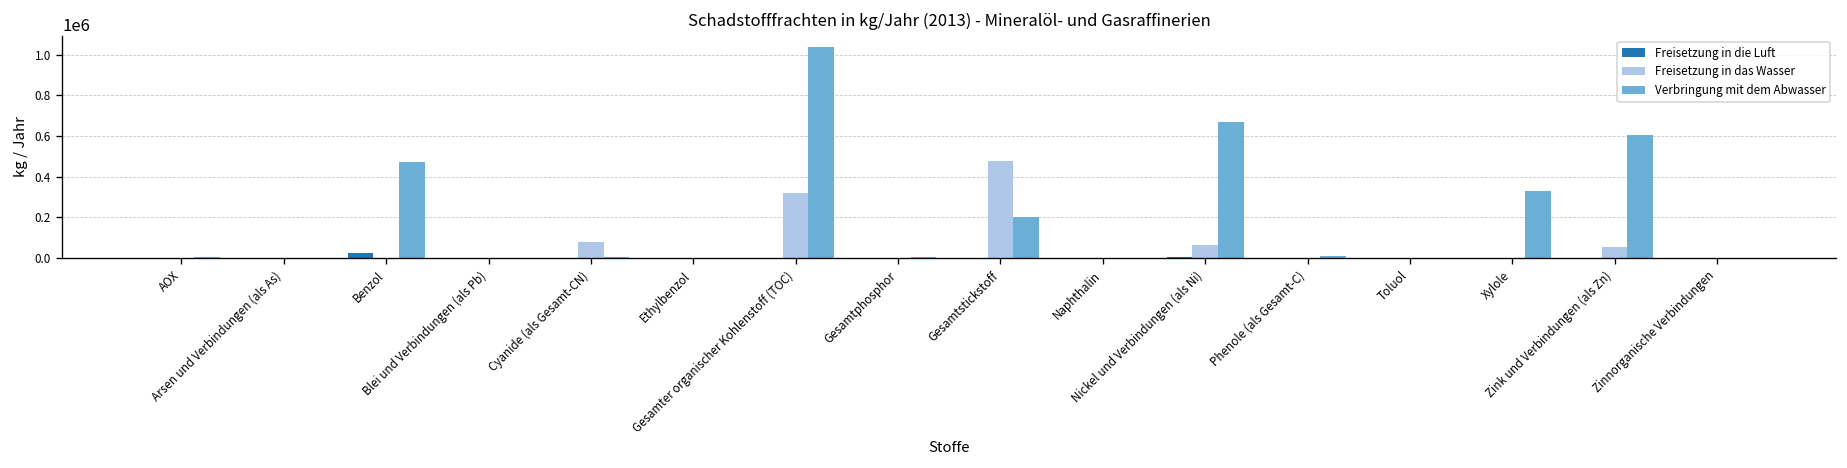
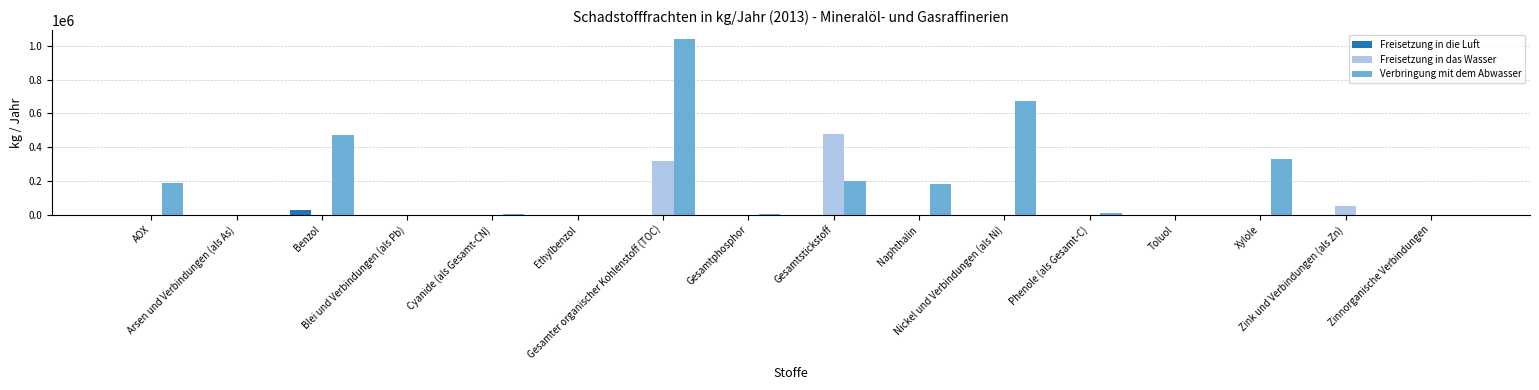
Verbringung mit dem Abwasser, AOX: 0 -> 190000
Freisetzung in das Wasser, Cyanide (als Gesamt-CN): 80000 -> 0
Verbringung mit dem Abwasser, Naphthalin: 0 -> 180000
Freisetzung in das Wasser, Nickel und Verbindungen (als Ni): 60000 -> 0
Verbringung mit dem Abwasser, Zink und Verbindungen (als Zn): 600000 -> 0
